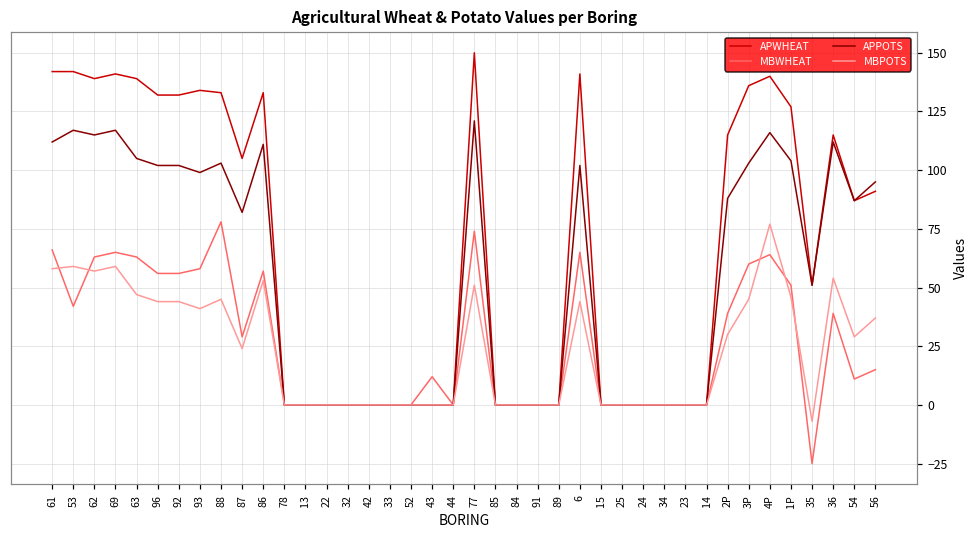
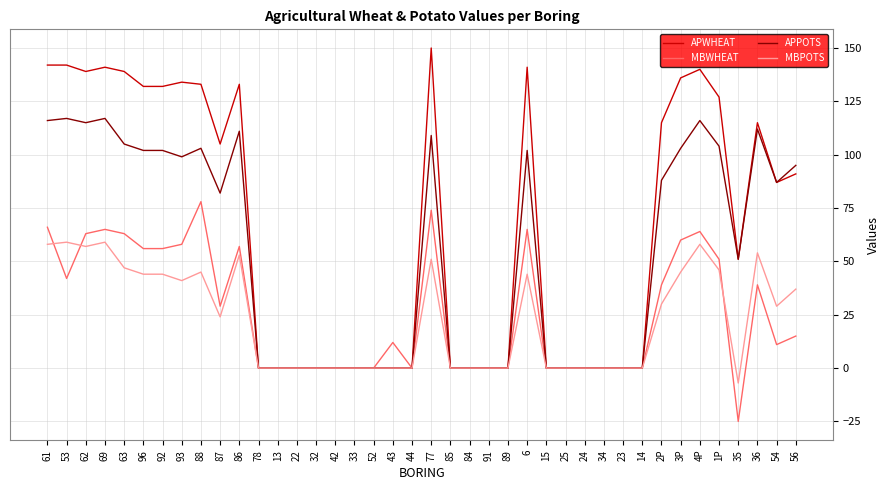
APPOTS, 61: 112 -> 116
APPOTS, 77: 121 -> 109
MBPOTS, 4P: 77 -> 58
